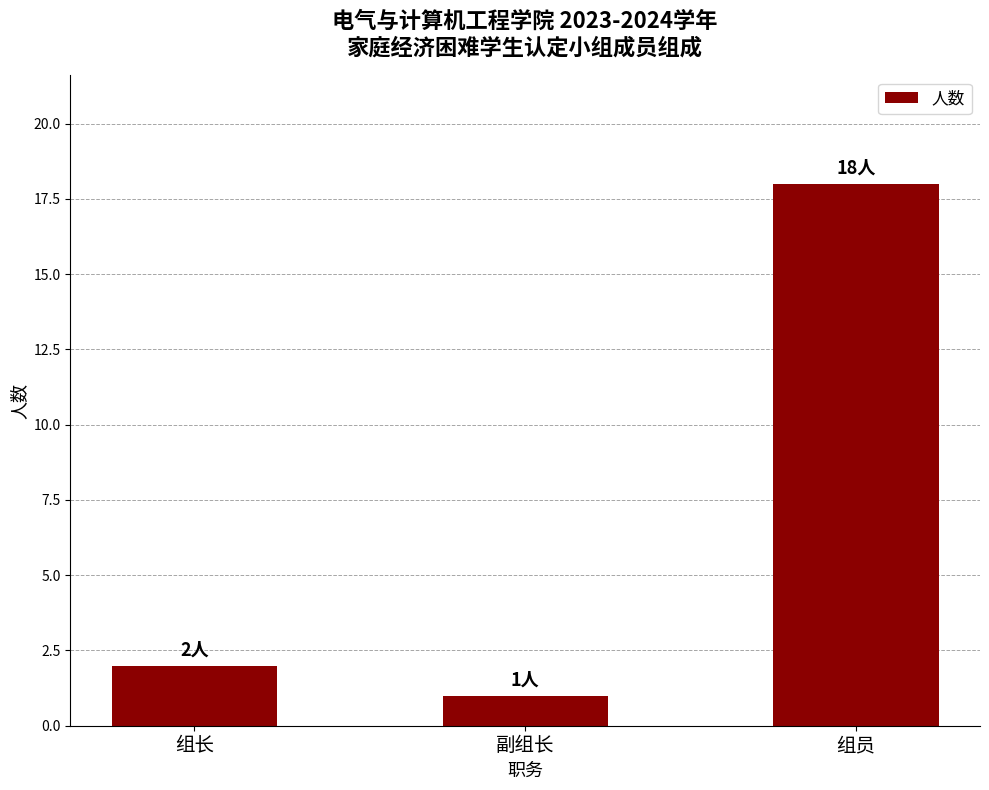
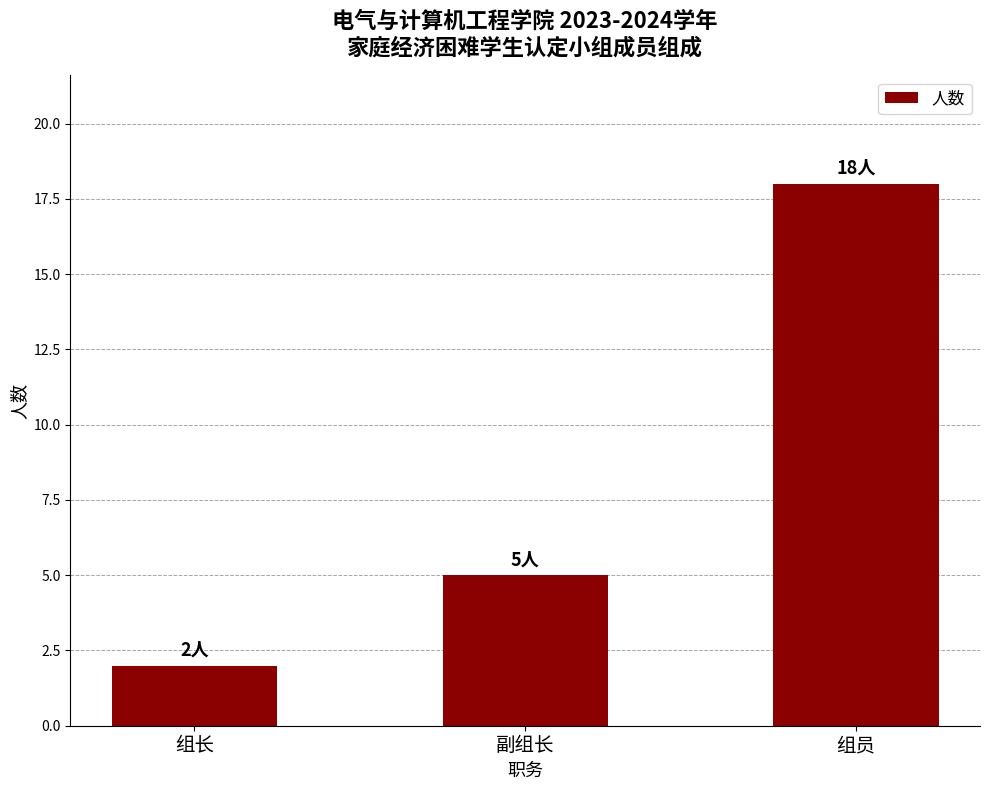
副组长: 1人 -> 5人
